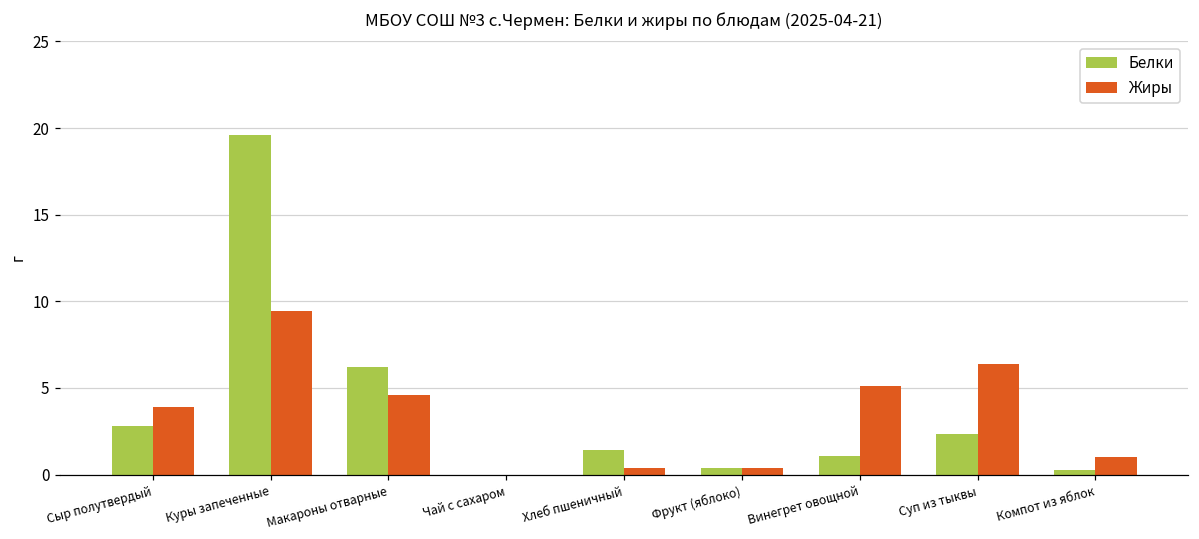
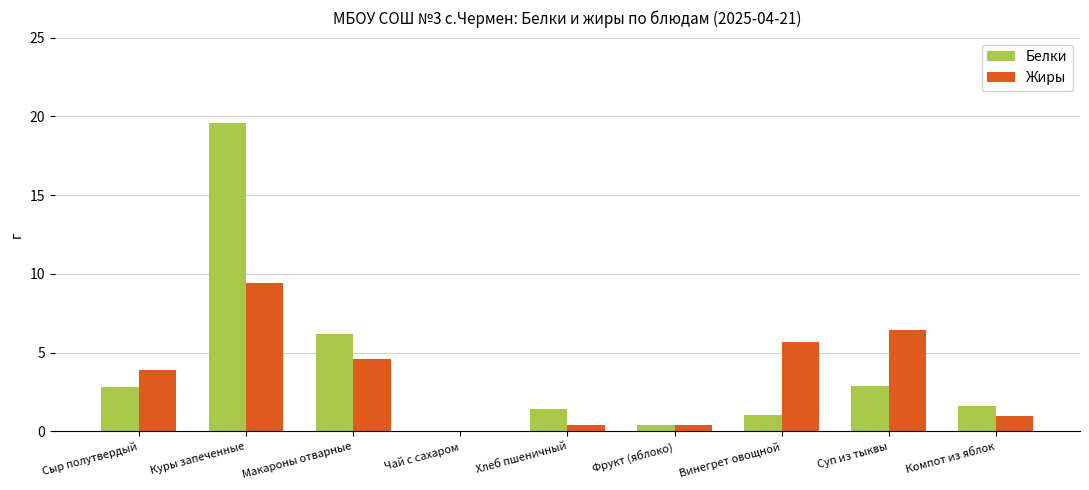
Жиры, Винегрет овощной: 5.1 -> 5.7
Белки, Суп из тыквы: 2.4 -> 2.9
Белки, Компот из яблок: 0.2 -> 1.6
